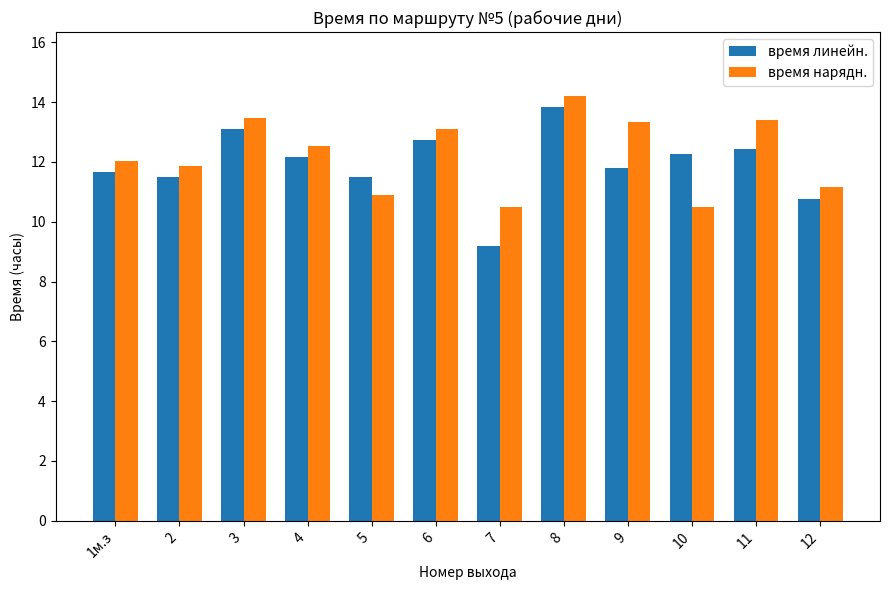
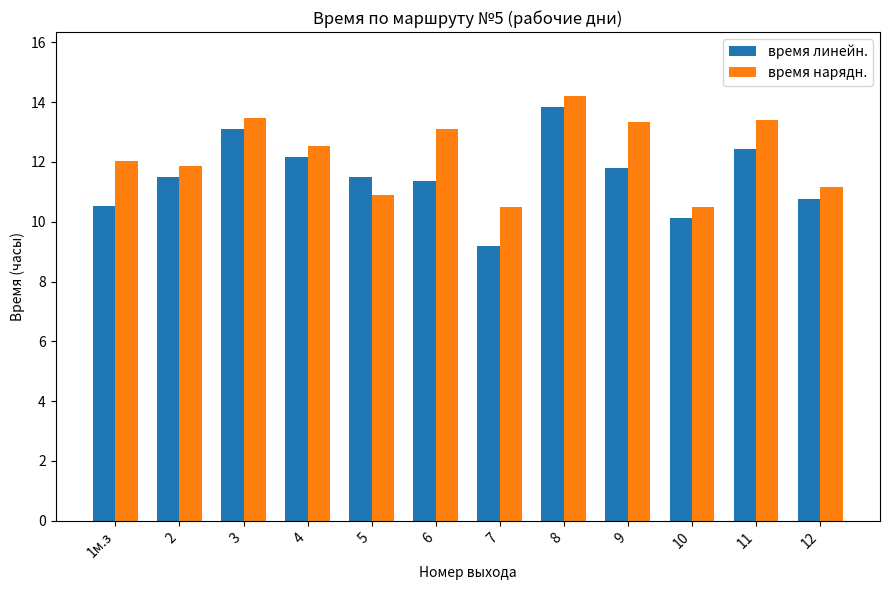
время линейн., 1м.з: 11.7 -> 10.5
время линейн., 6: 12.7 -> 11.4
время линейн., 10: 12.3 -> 10.1
